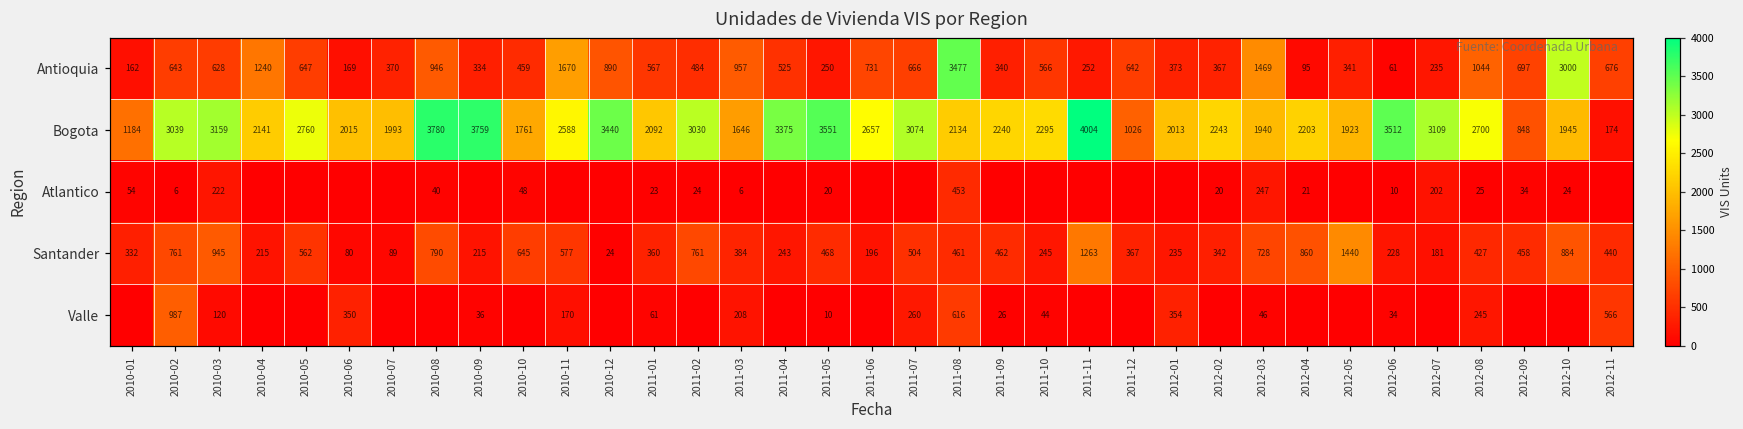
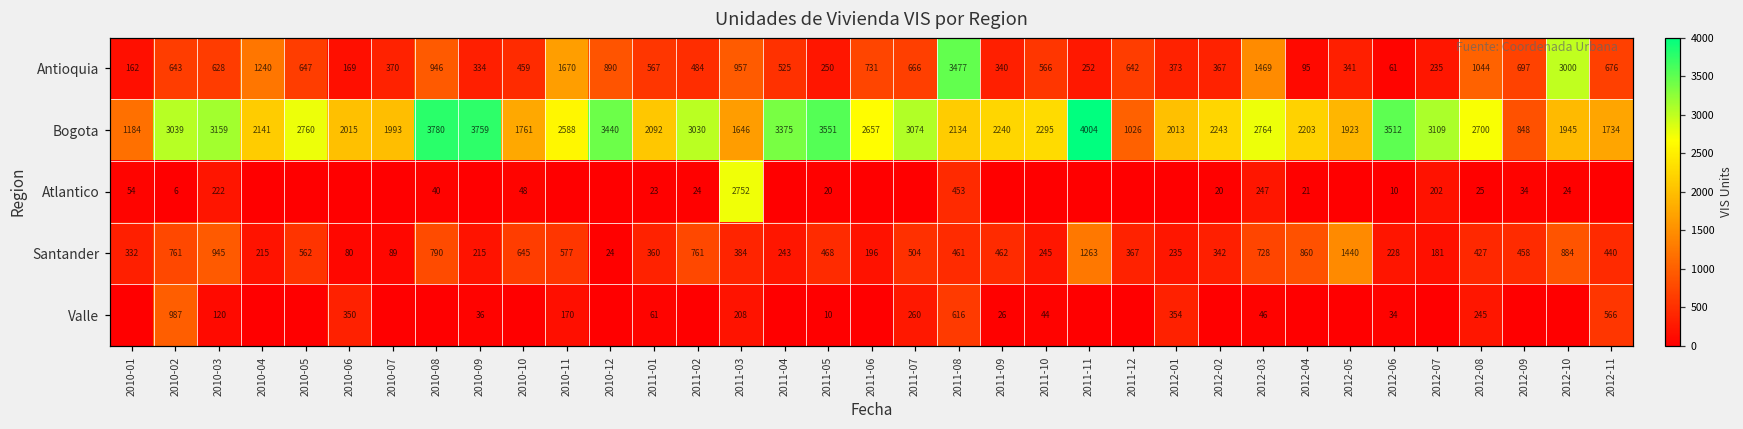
Bogota, 2012-03: 1940 -> 2764
Bogota, 2012-11: 174 -> 1734
Atlantico, 2011-03: 6 -> 2752
